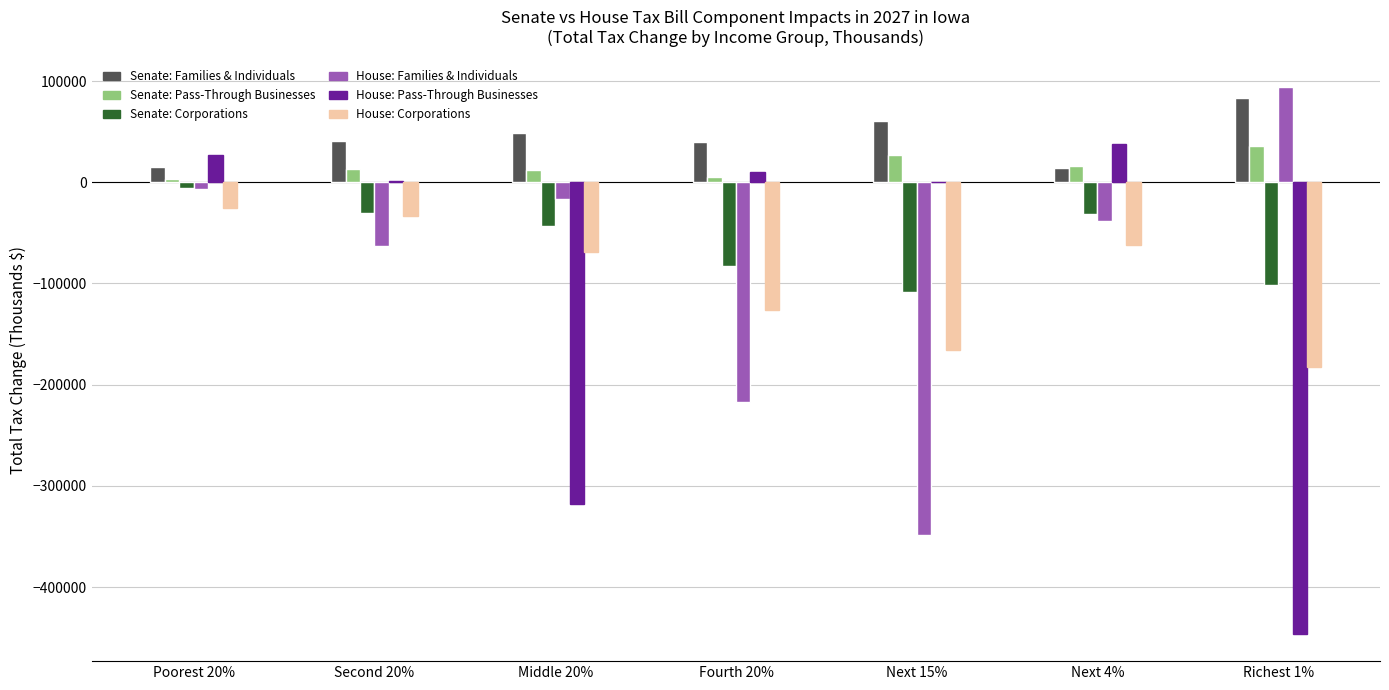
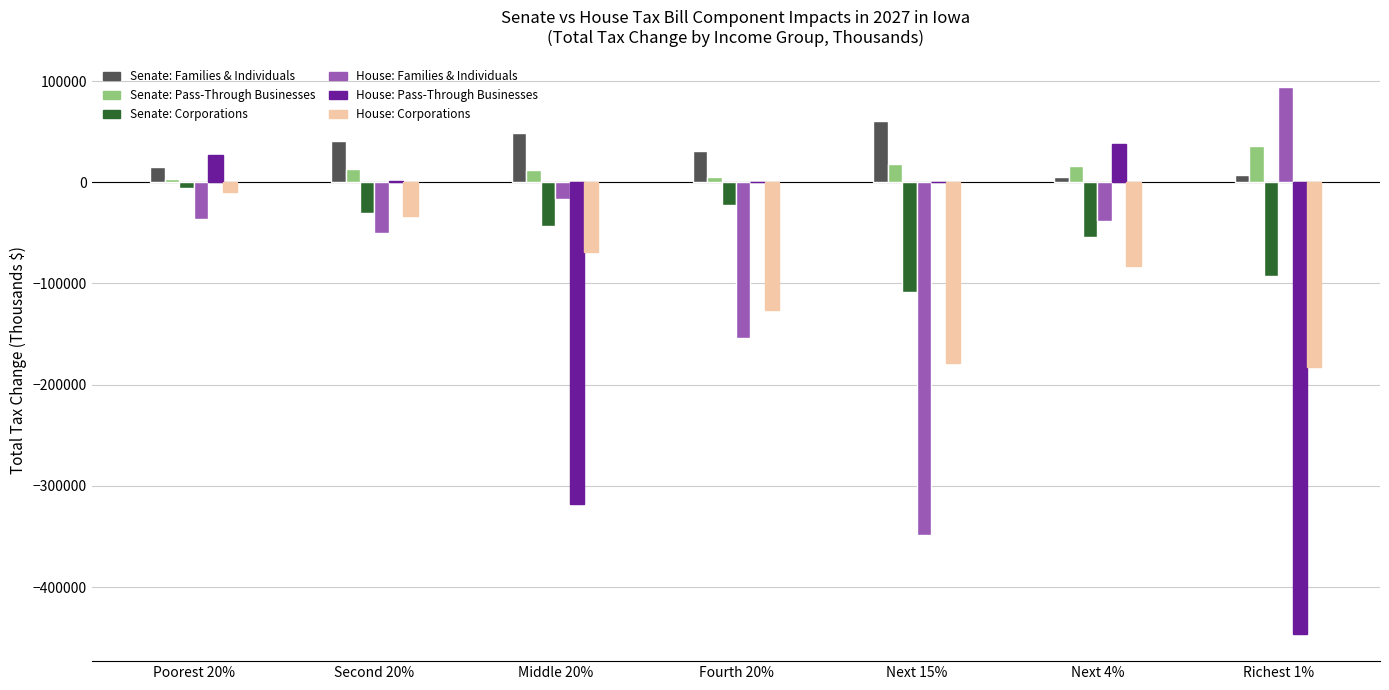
House: Families & Individuals, Poorest 20%: -6000 -> -37000
House: Corporations, Poorest 20%: -25000 -> -10000
House: Families & Individuals, Second 20%: -63000 -> -50000
Senate: Families & Individuals, Fourth 20%: 40000 -> 31000
Senate: Corporations, Fourth 20%: -82000 -> -22000
House: Families & Individuals, Fourth 20%: -217000 -> -154000
House: Pass-Through Businesses, Fourth 20%: 10000 -> 0
Senate: Pass-Through Businesses, Next 15%: 27000 -> 18000
House: Corporations, Next 15%: -166000 -> -179000
Senate: Families & Individuals, Next 4%: 14000 -> 5000
Senate: Corporations, Next 4%: -32000 -> -54000
House: Corporations, Next 4%: -62000 -> -83000
Senate: Families & Individuals, Richest 1%: 83000 -> 7000
Senate: Corporations, Richest 1%: -101000 -> -93000
